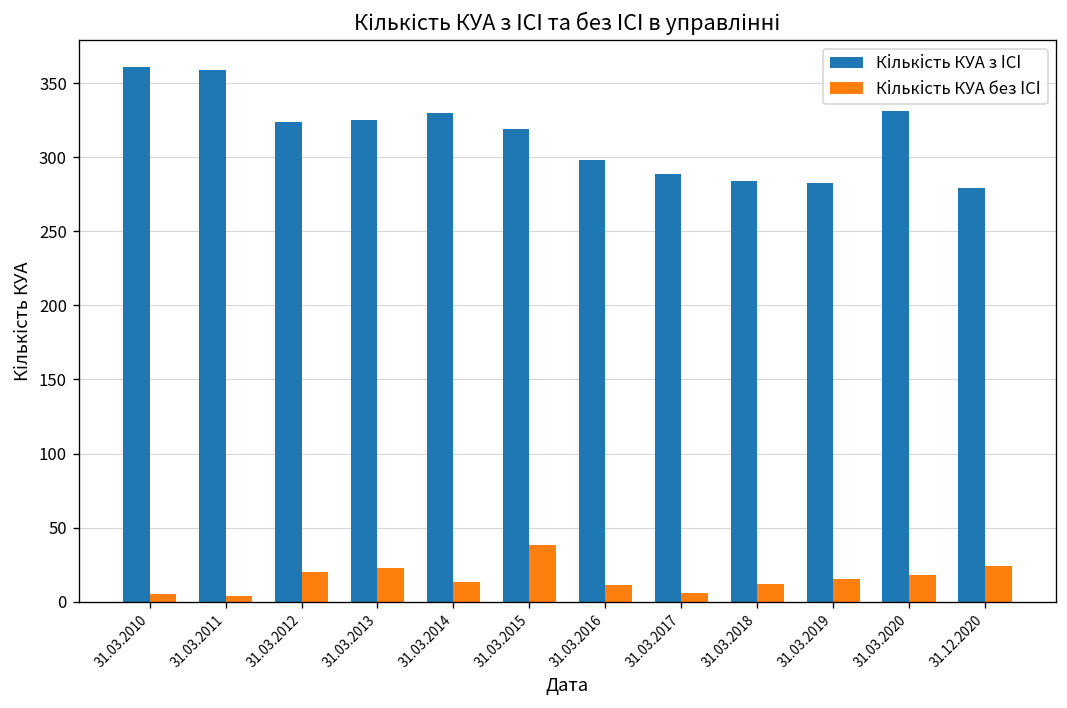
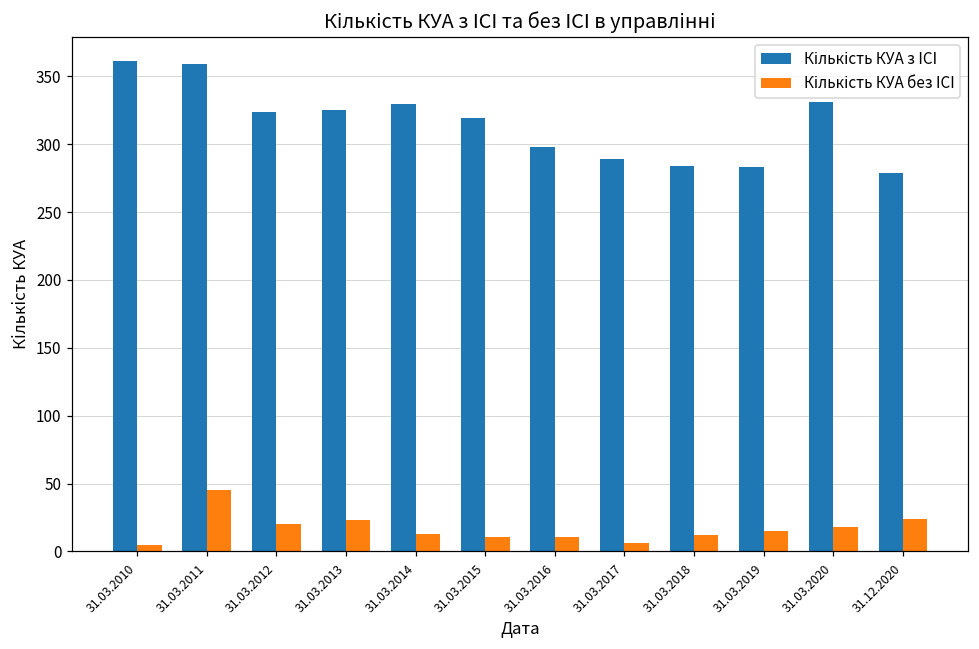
Кількість КУА без ІСІ, 31.03.2011: 4 -> 45
Кількість КУА без ІСІ, 31.03.2015: 38 -> 11
